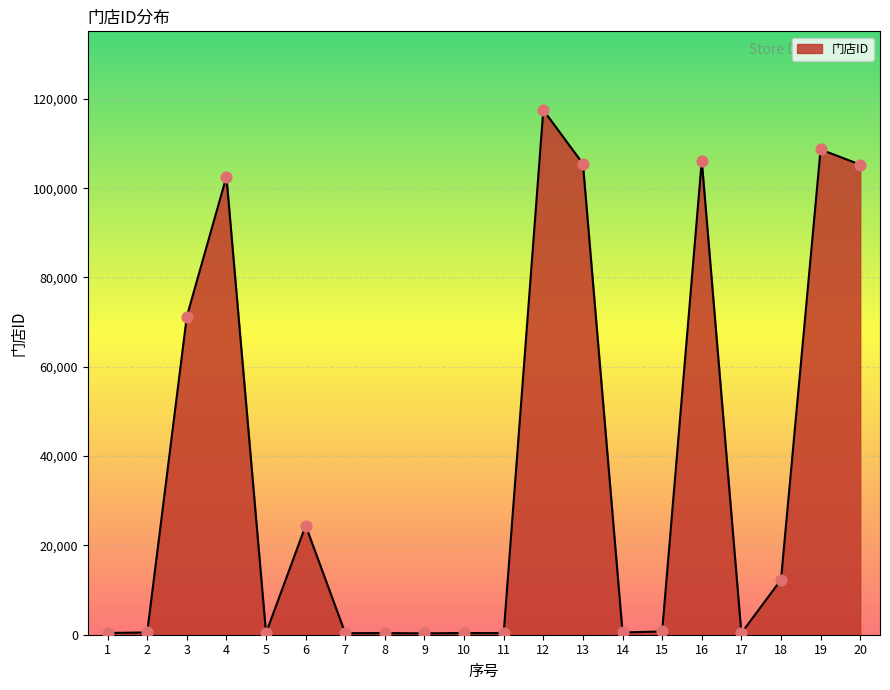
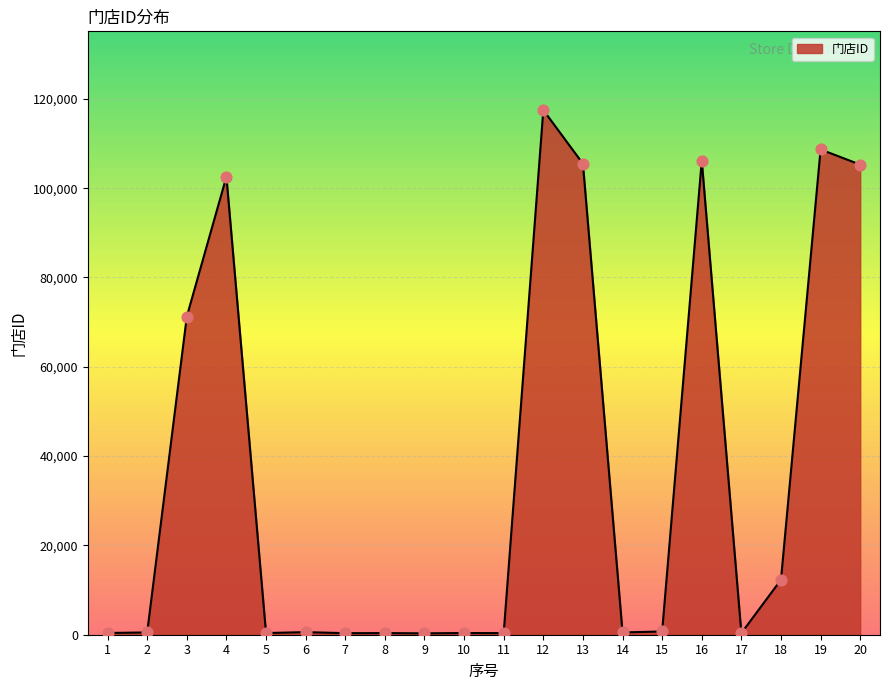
6: 24,000 -> 1,000
